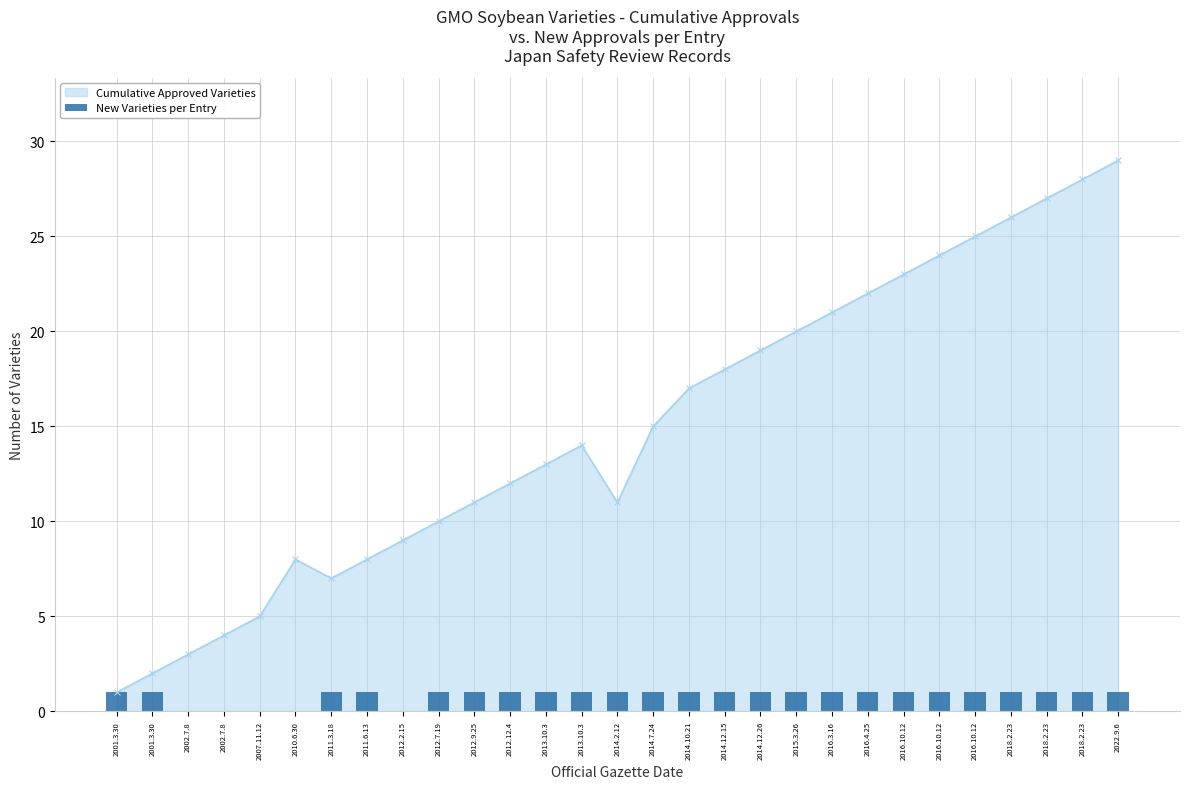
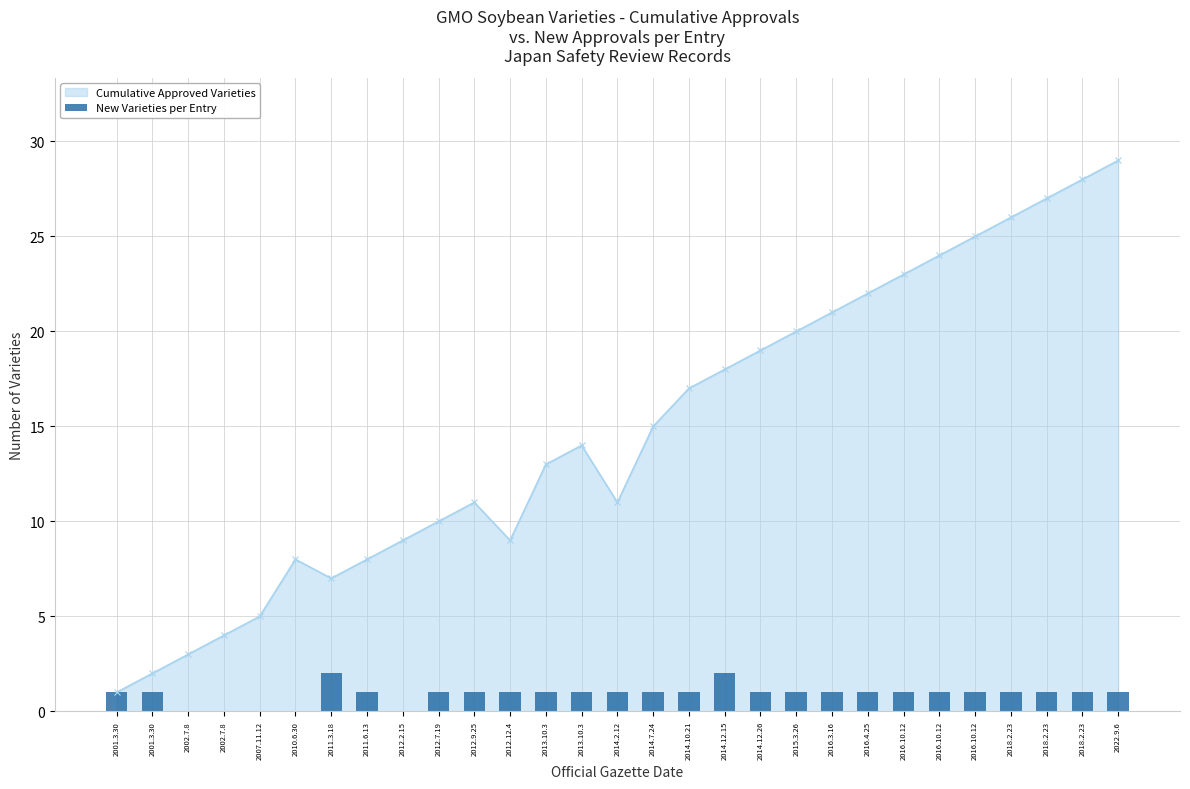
New Varieties per Entry, 2011.3.18: 1 -> 2
Cumulative Approved Varieties, 2012.12.4: 12 -> 9
New Varieties per Entry, 2014.12.15: 1 -> 2
